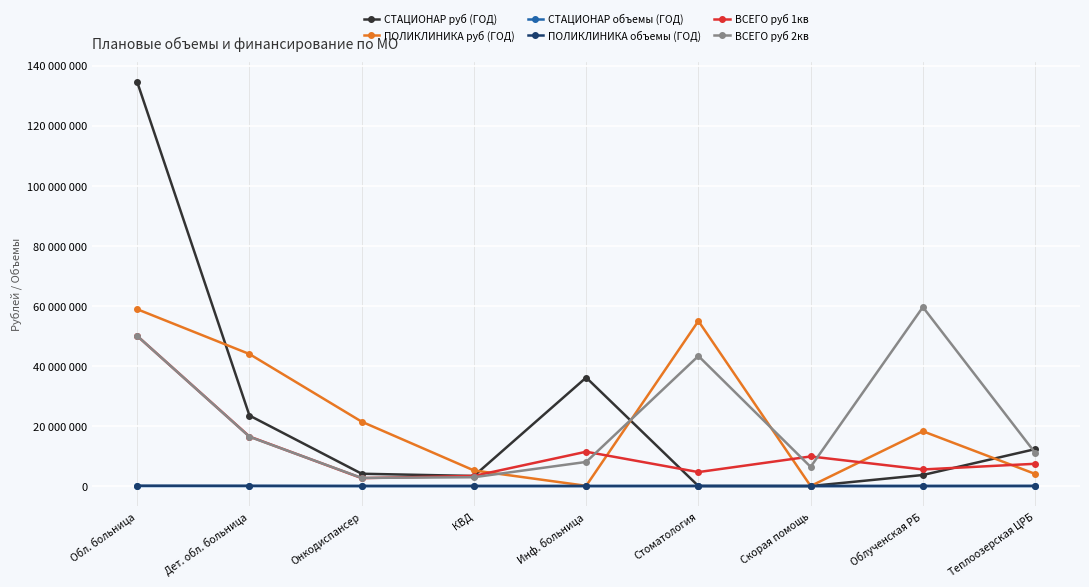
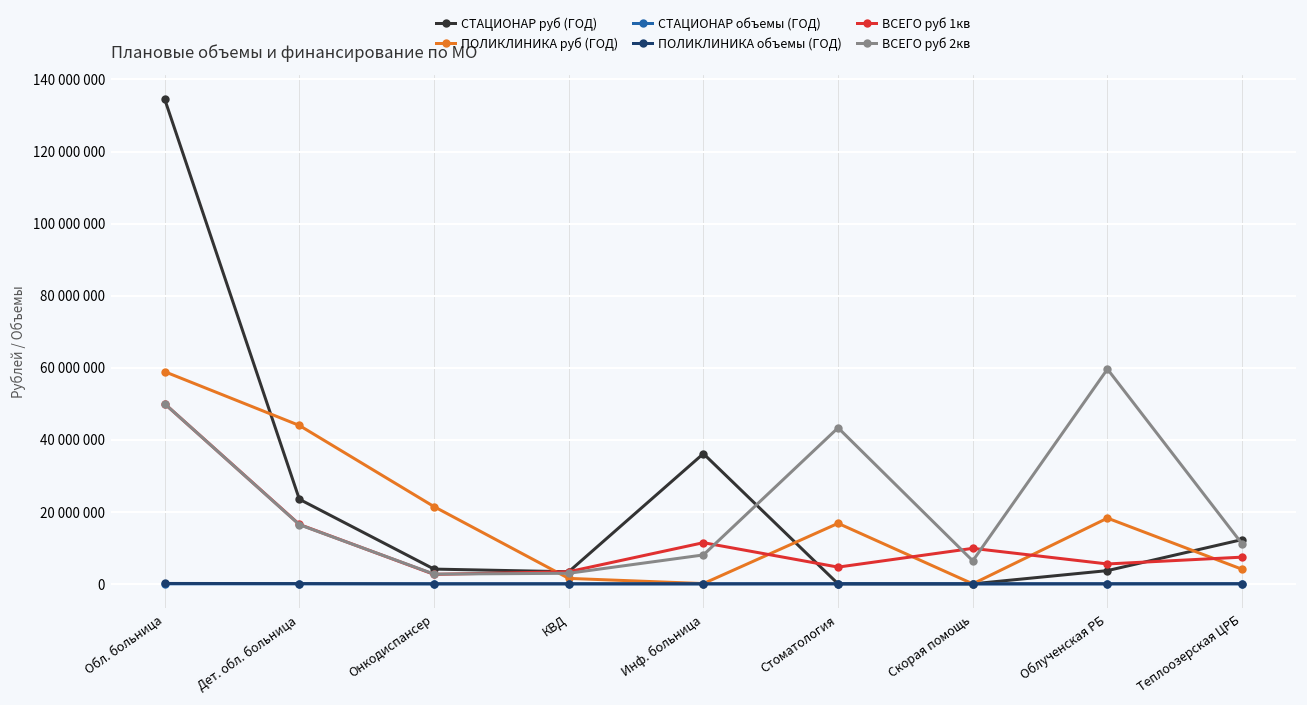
ПОЛИКЛИНИКА руб (ГОД), КВД: 5000000 -> 2000000
ПОЛИКЛИНИКА руб (ГОД), Стоматология: 55000000 -> 17000000
